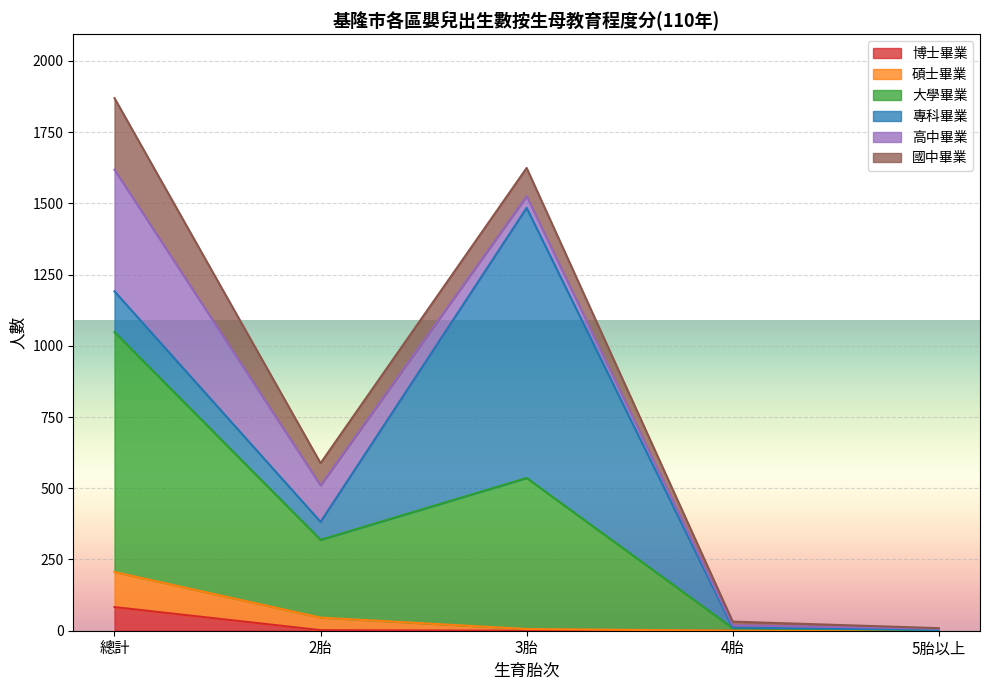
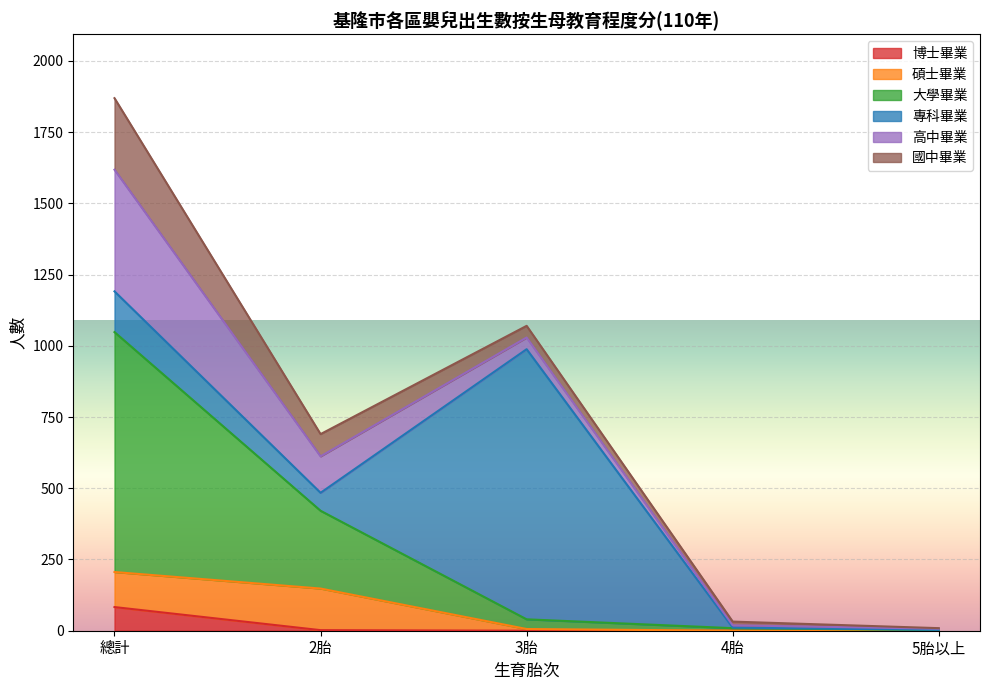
碩士畢業, 2胎: 40 -> 150
大學畢業, 3胎: 530 -> 30
國中畢業, 3胎: 100 -> 40
